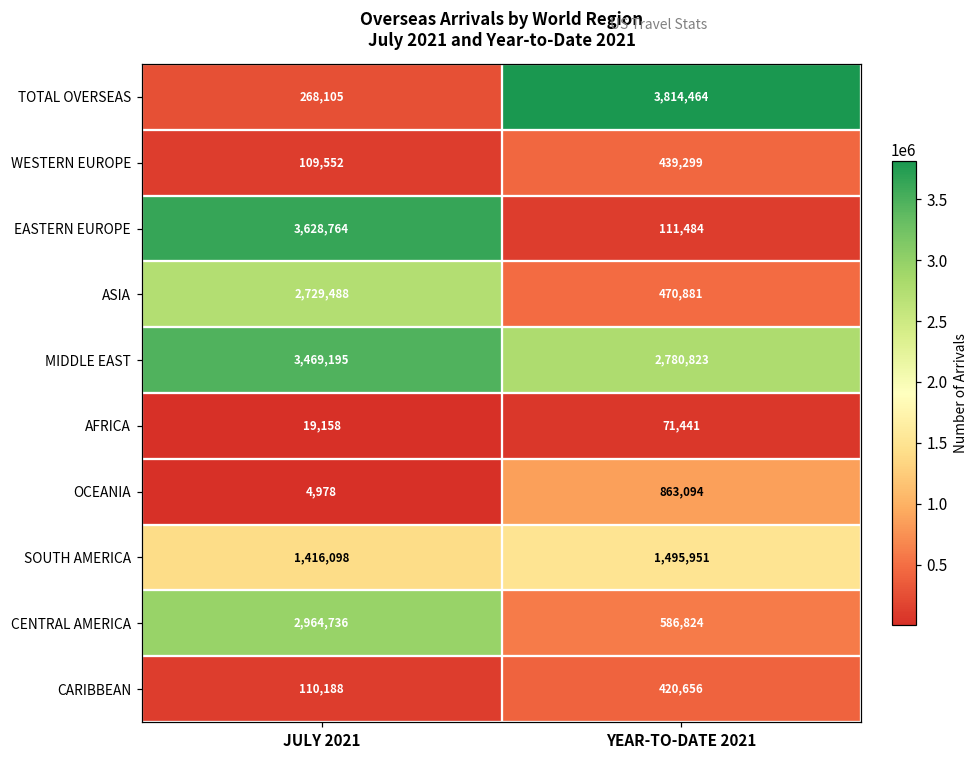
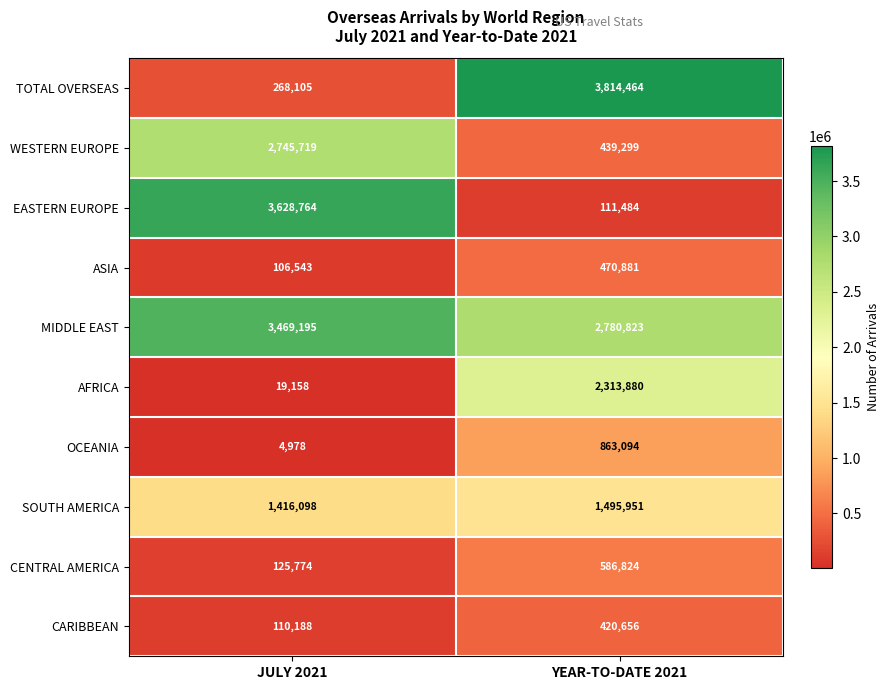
WESTERN EUROPE, JULY 2021: 109,552 -> 2,745,719
ASIA, JULY 2021: 2,729,488 -> 106,543
AFRICA, YEAR-TO-DATE 2021: 71,441 -> 2,313,880
CENTRAL AMERICA, JULY 2021: 2,964,736 -> 125,774
